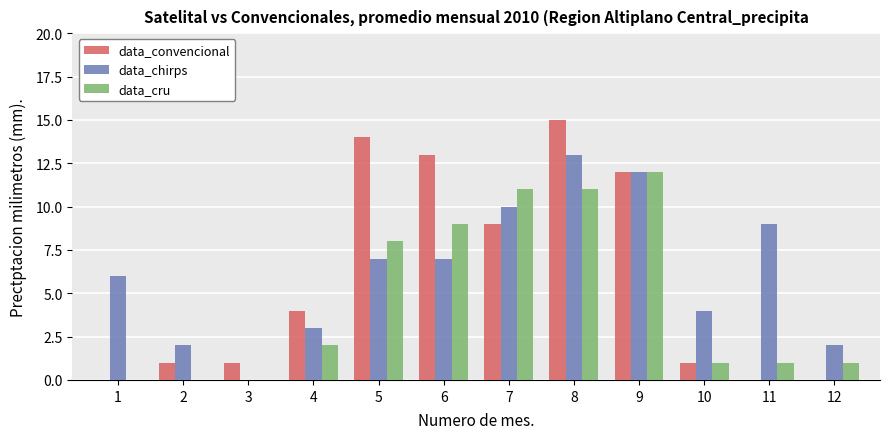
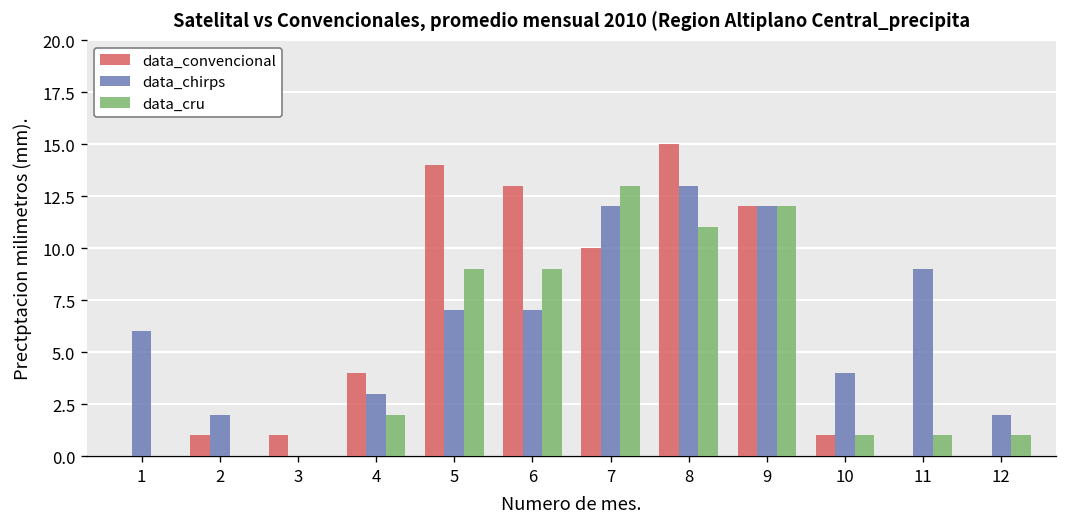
data_cru, 5: 8 -> 9
data_convencional, 7: 9 -> 10
data_chirps, 7: 10 -> 12
data_cru, 7: 11 -> 13
